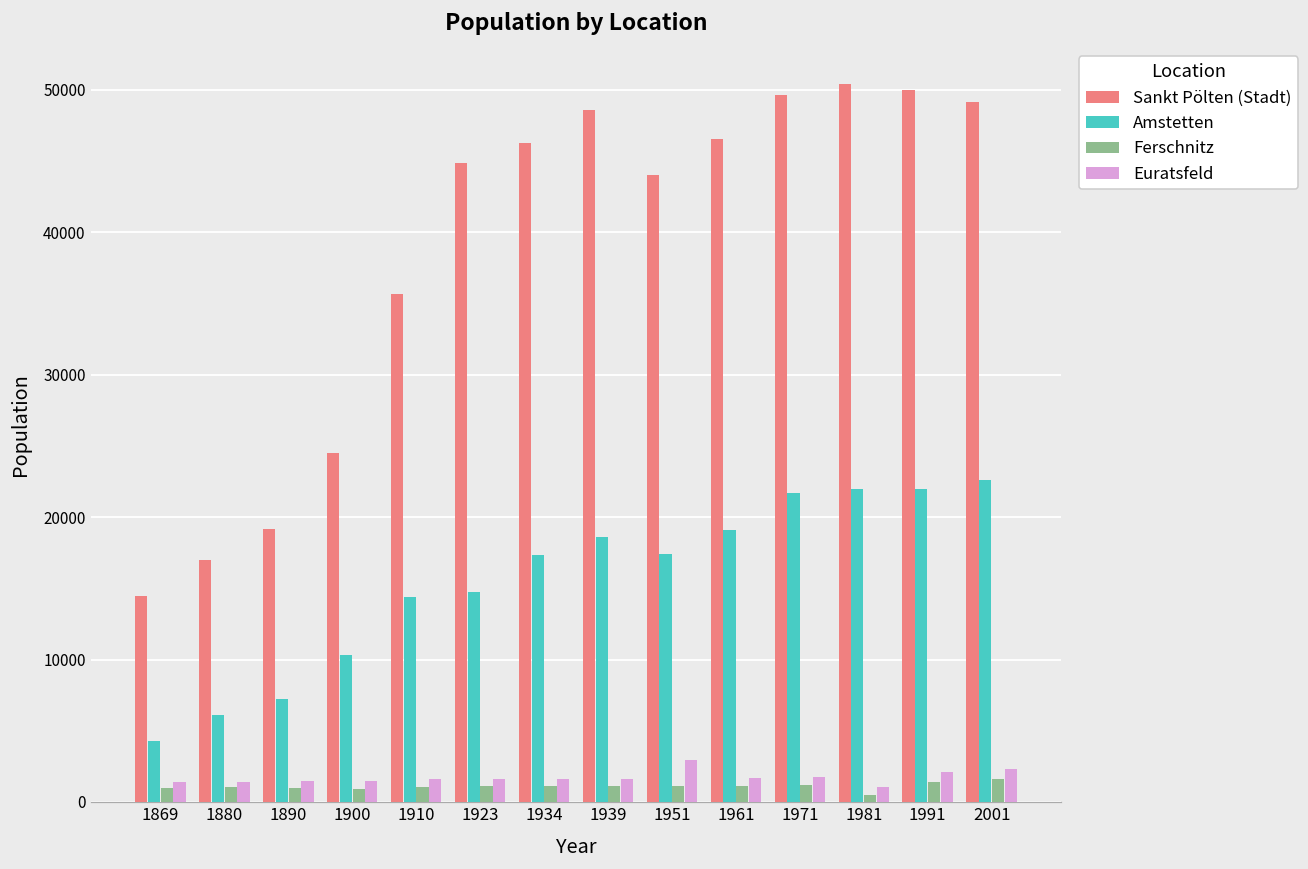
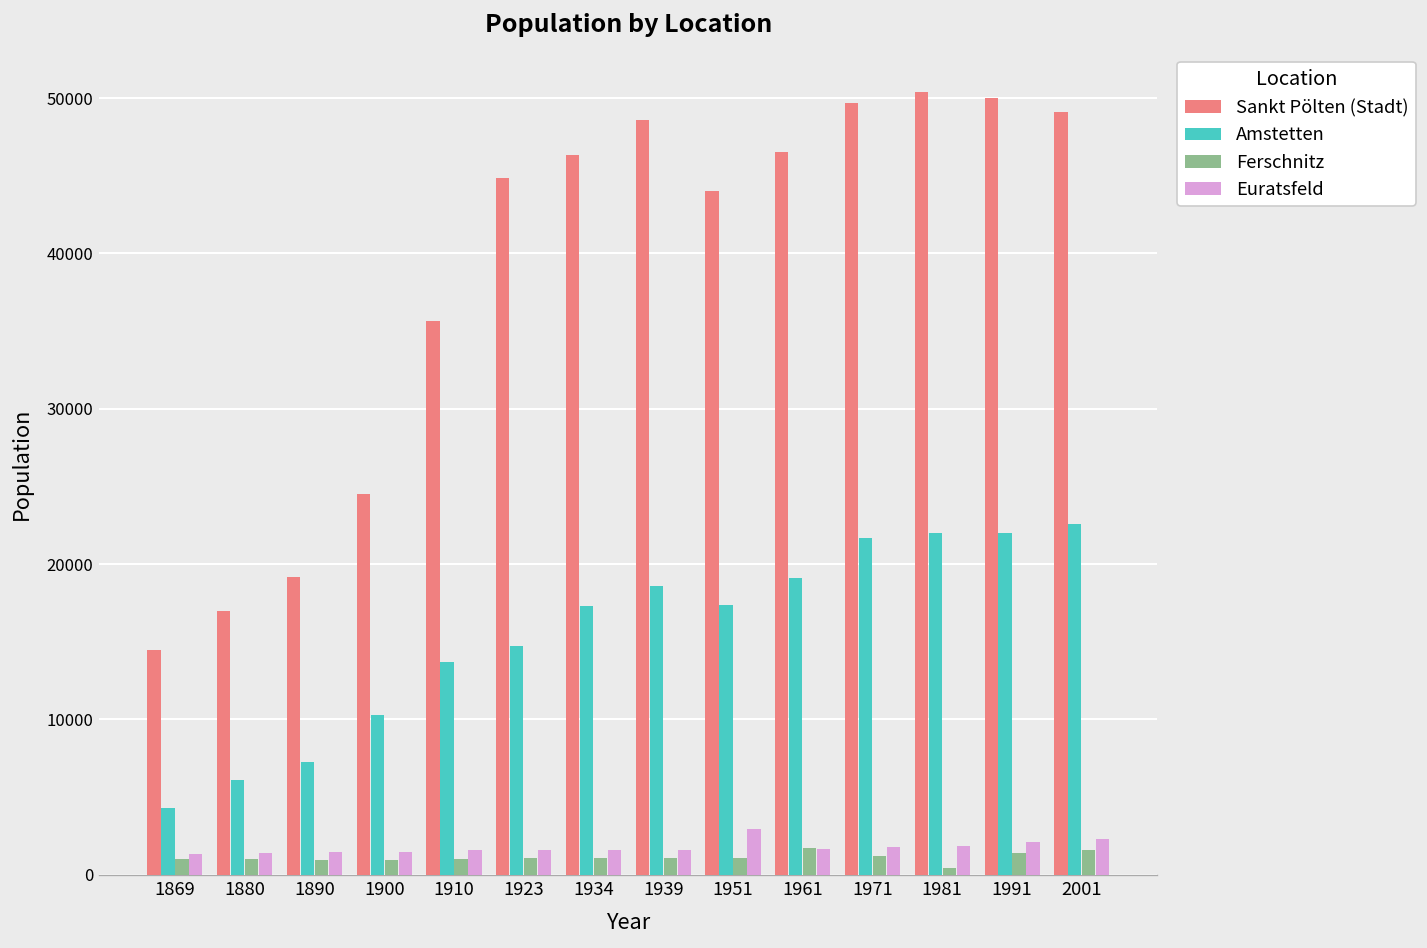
Amstetten, 1910: 14400 -> 13700
Ferschnitz, 1961: 1100 -> 1700
Euratsfeld, 1981: 1000 -> 1800
